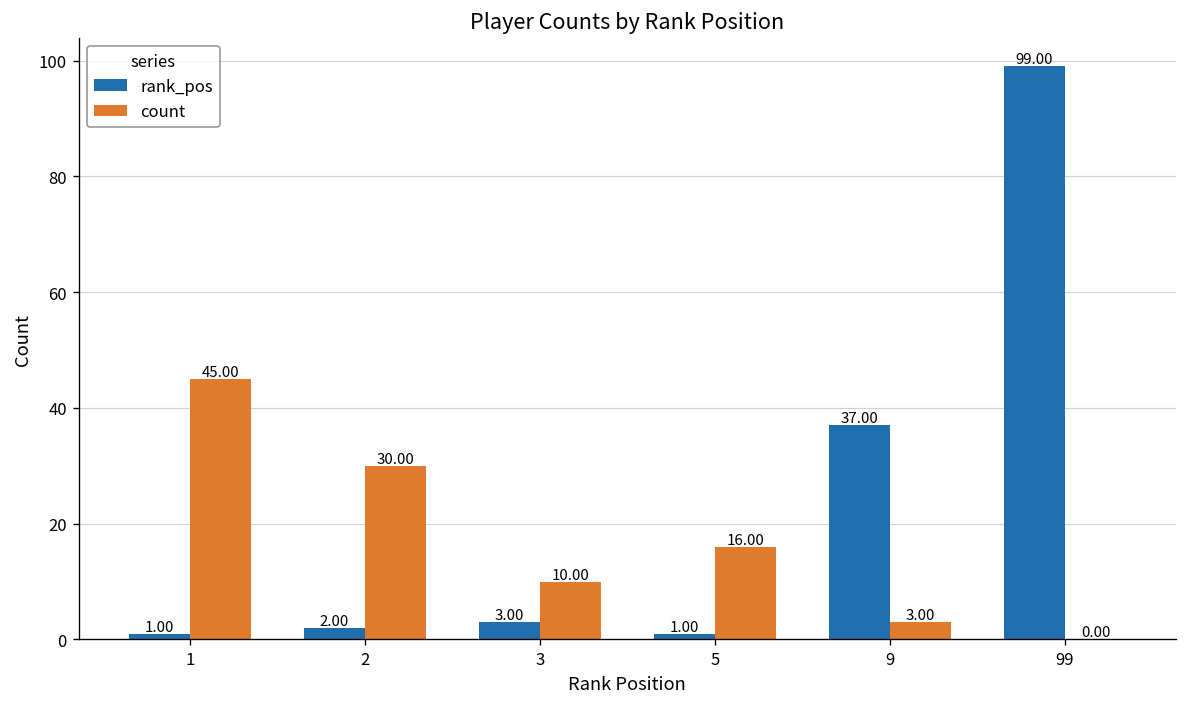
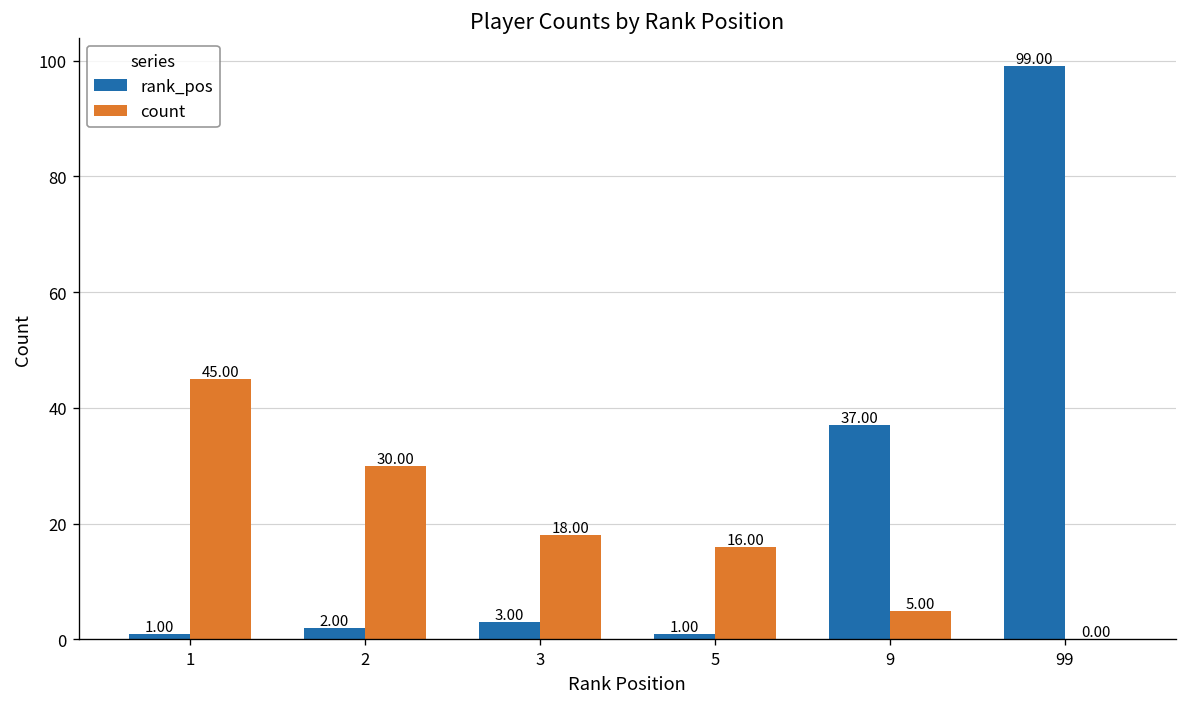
count, 3: 10.00 -> 18.00
count, 9: 3.00 -> 5.00
